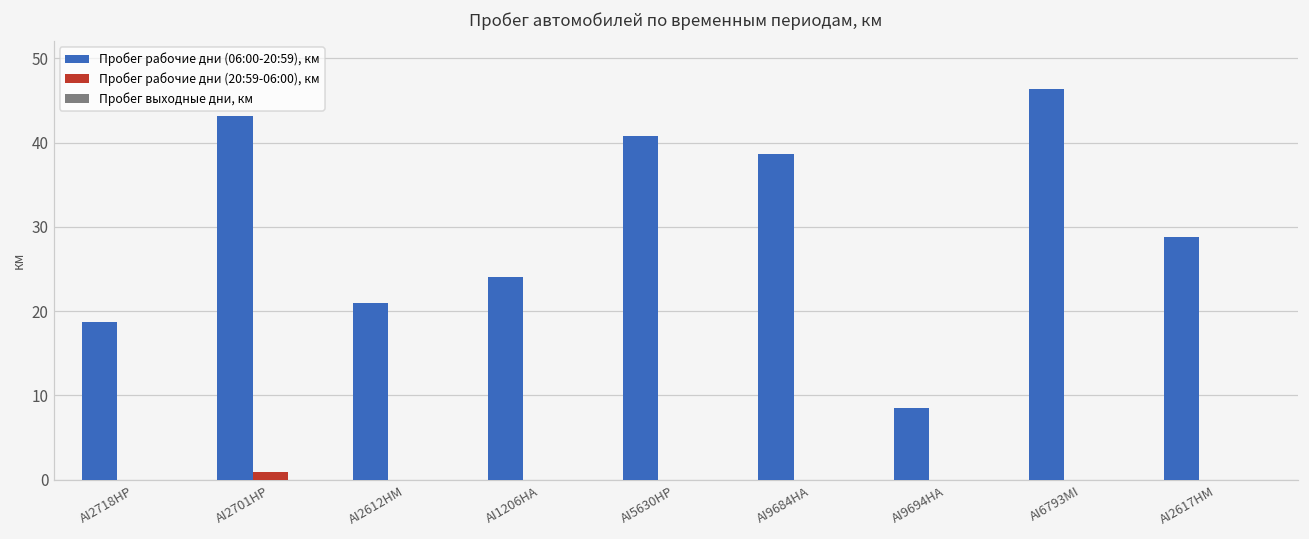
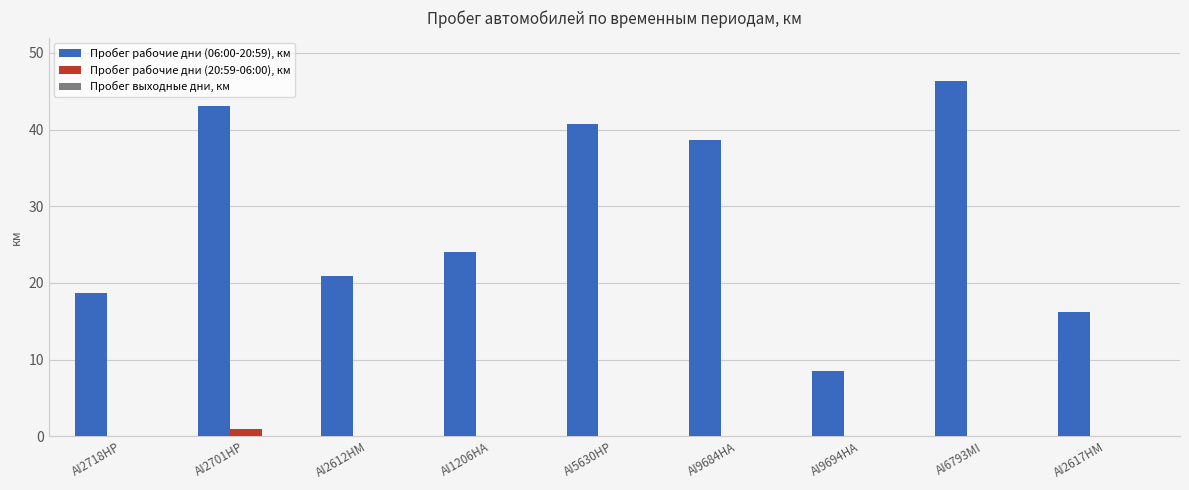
Пробег рабочие дни (06:00-20:59), км, AI2617HM: 29 -> 16
